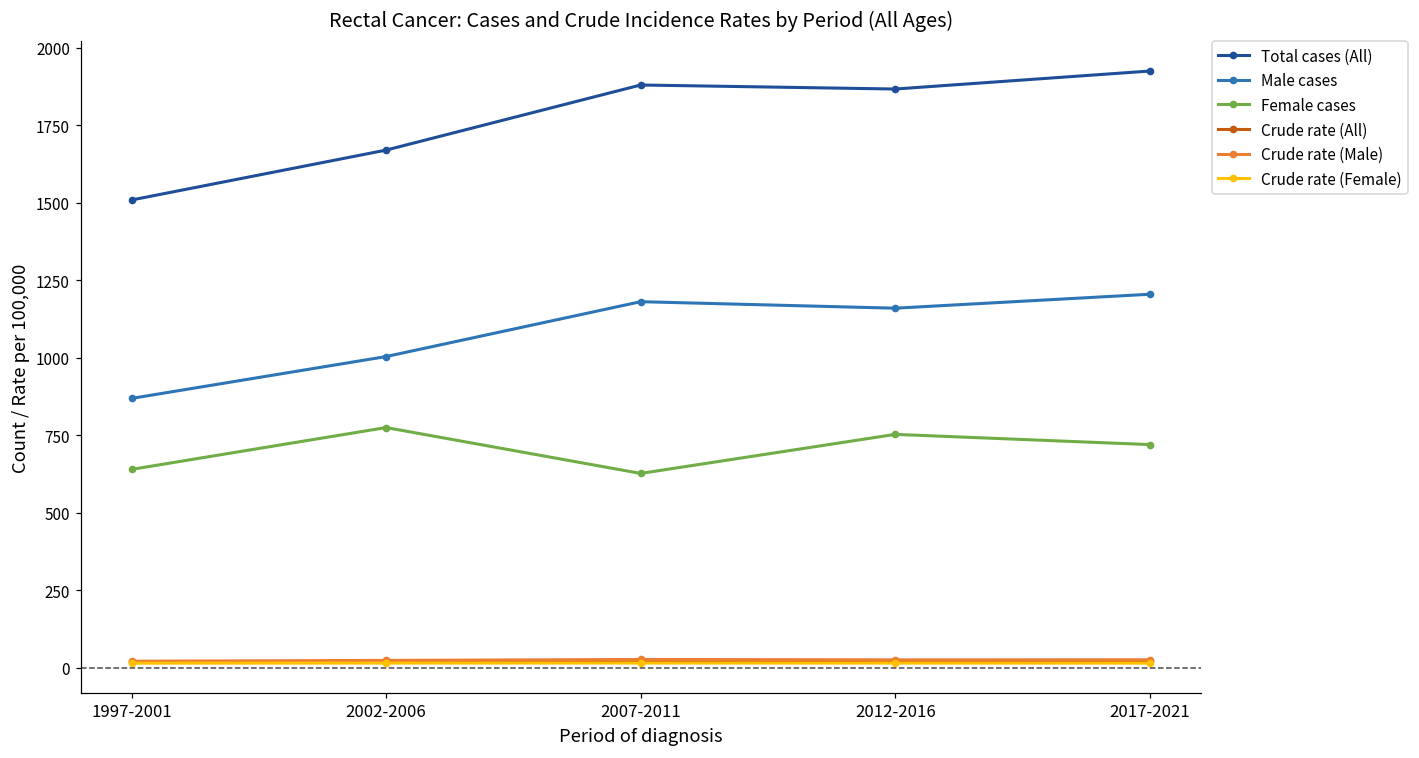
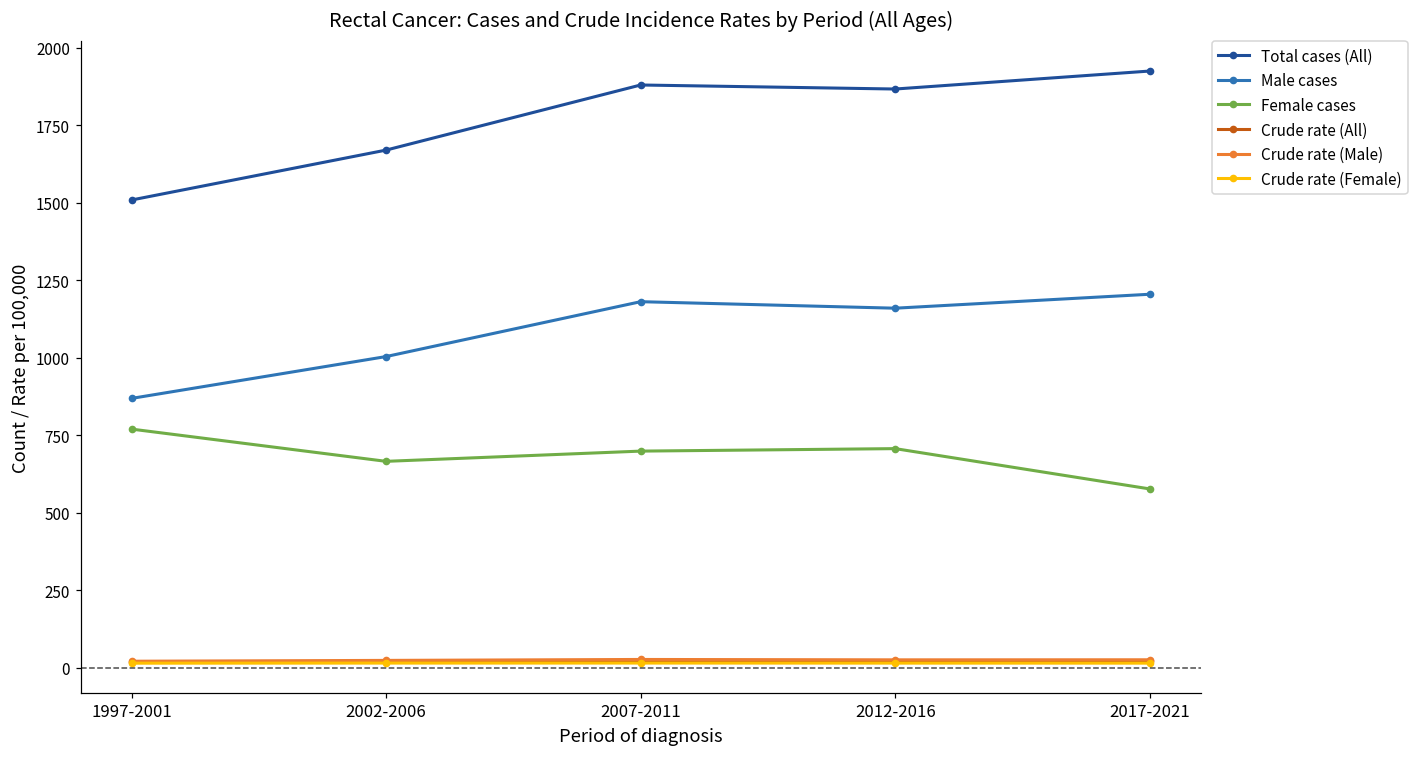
Female cases, 1997-2001: 640 -> 770
Female cases, 2002-2006: 780 -> 670
Female cases, 2007-2011: 630 -> 700
Female cases, 2012-2016: 750 -> 710
Female cases, 2017-2021: 720 -> 580
